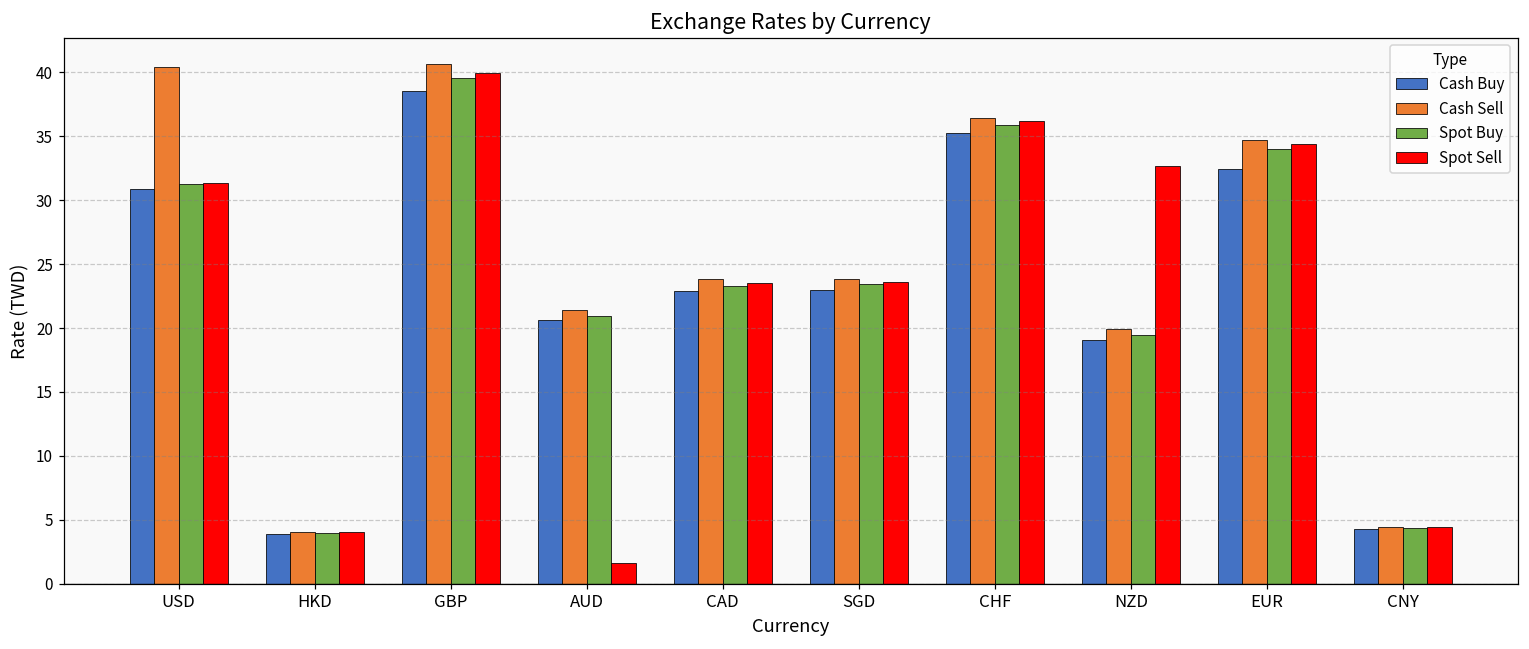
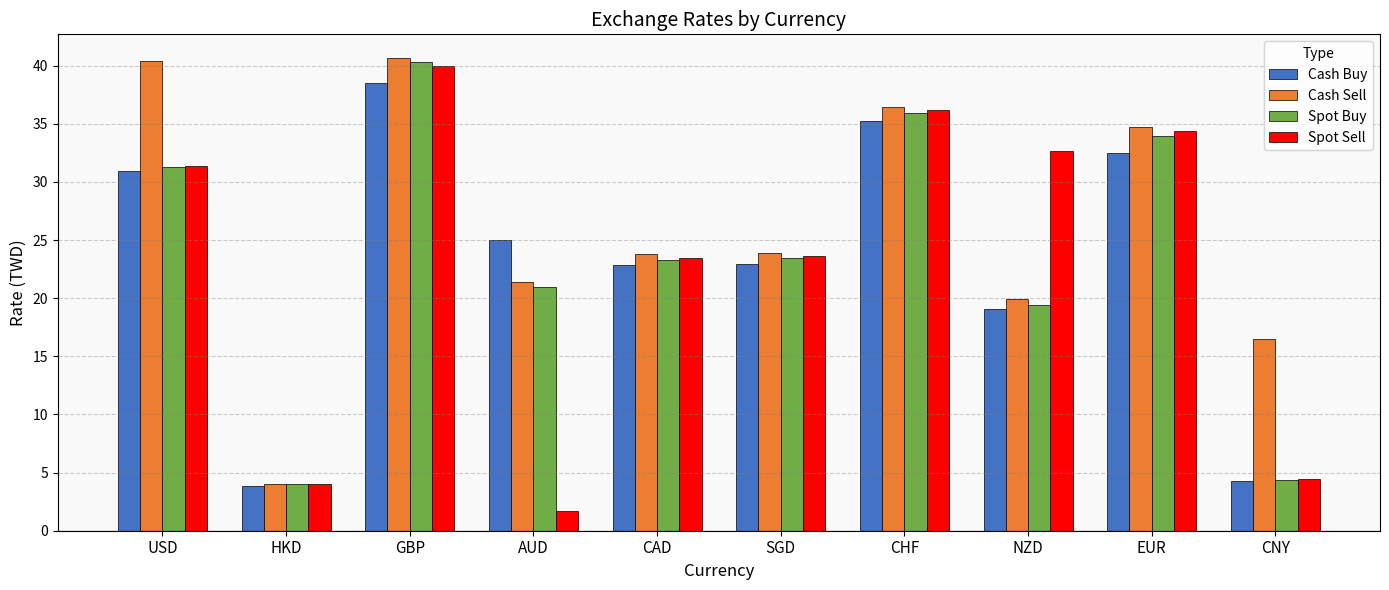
Spot Buy, GBP: 39.6 -> 40.3
Cash Buy, AUD: 20.7 -> 25.0
Cash Sell, CNY: 4.5 -> 16.5
